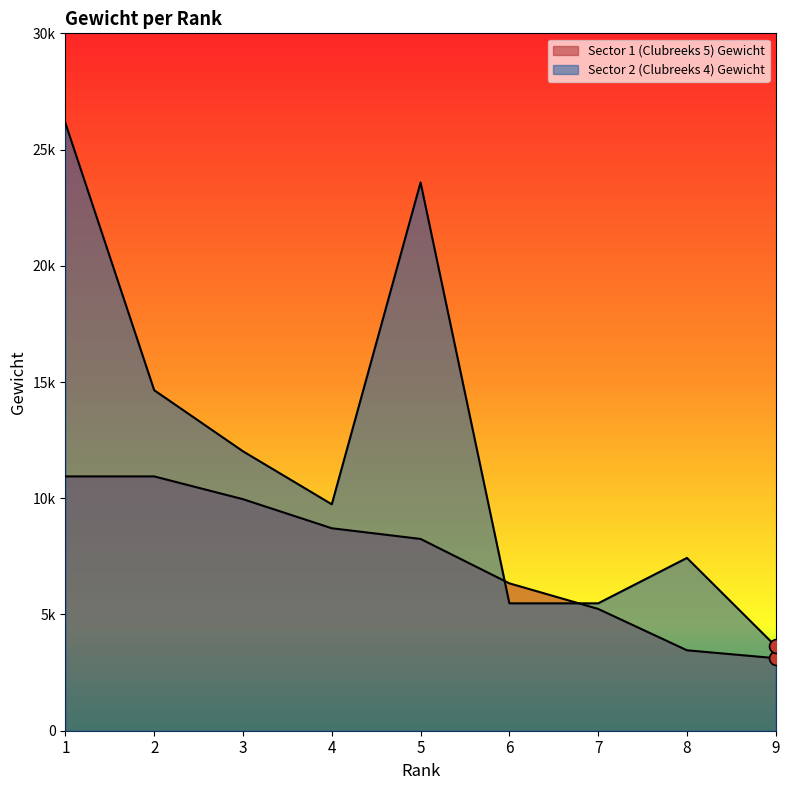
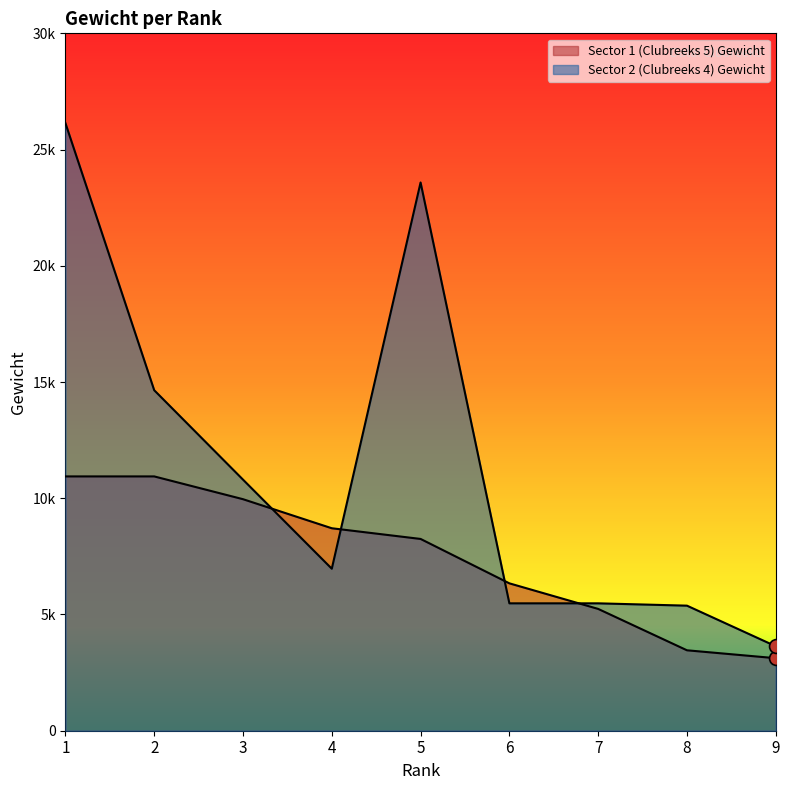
Sector 2 (Clubreeks 4) Gewicht, 3: 12000 -> 10800
Sector 2 (Clubreeks 4) Gewicht, 4: 9700 -> 7000
Sector 2 (Clubreeks 4) Gewicht, 8: 7400 -> 5400
